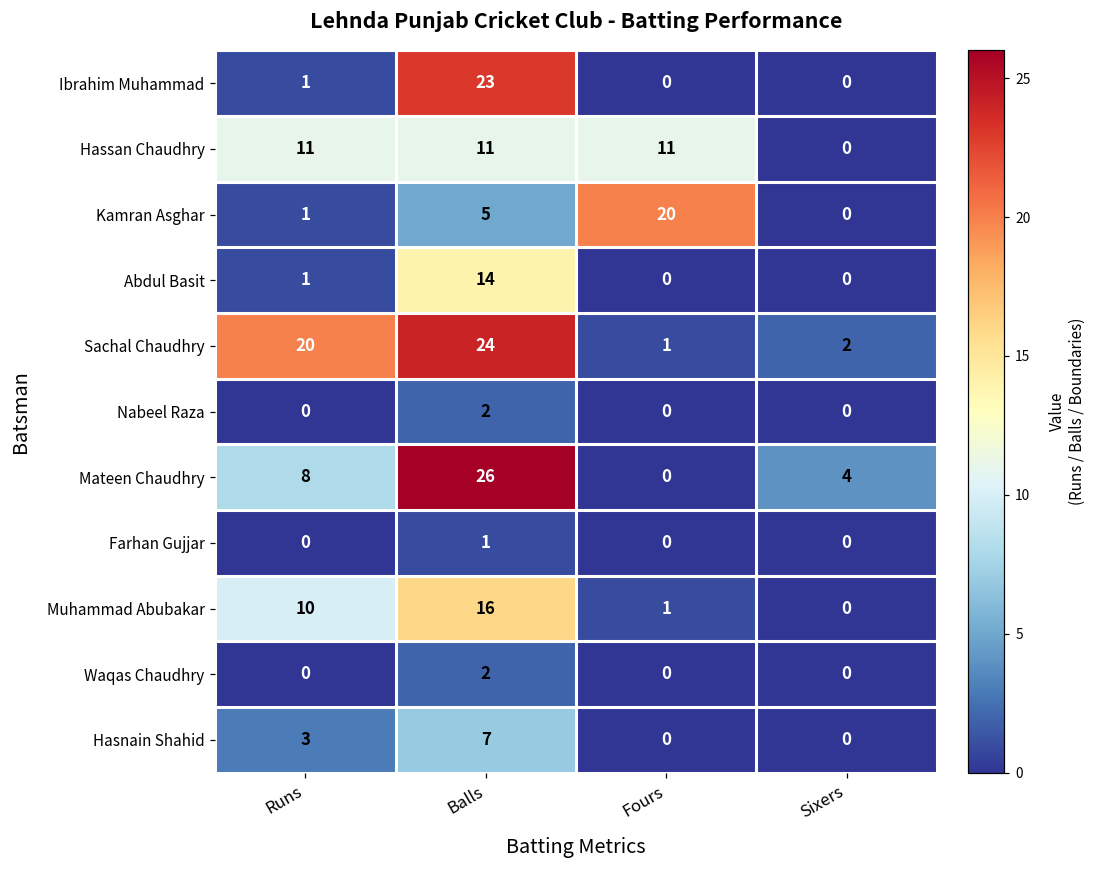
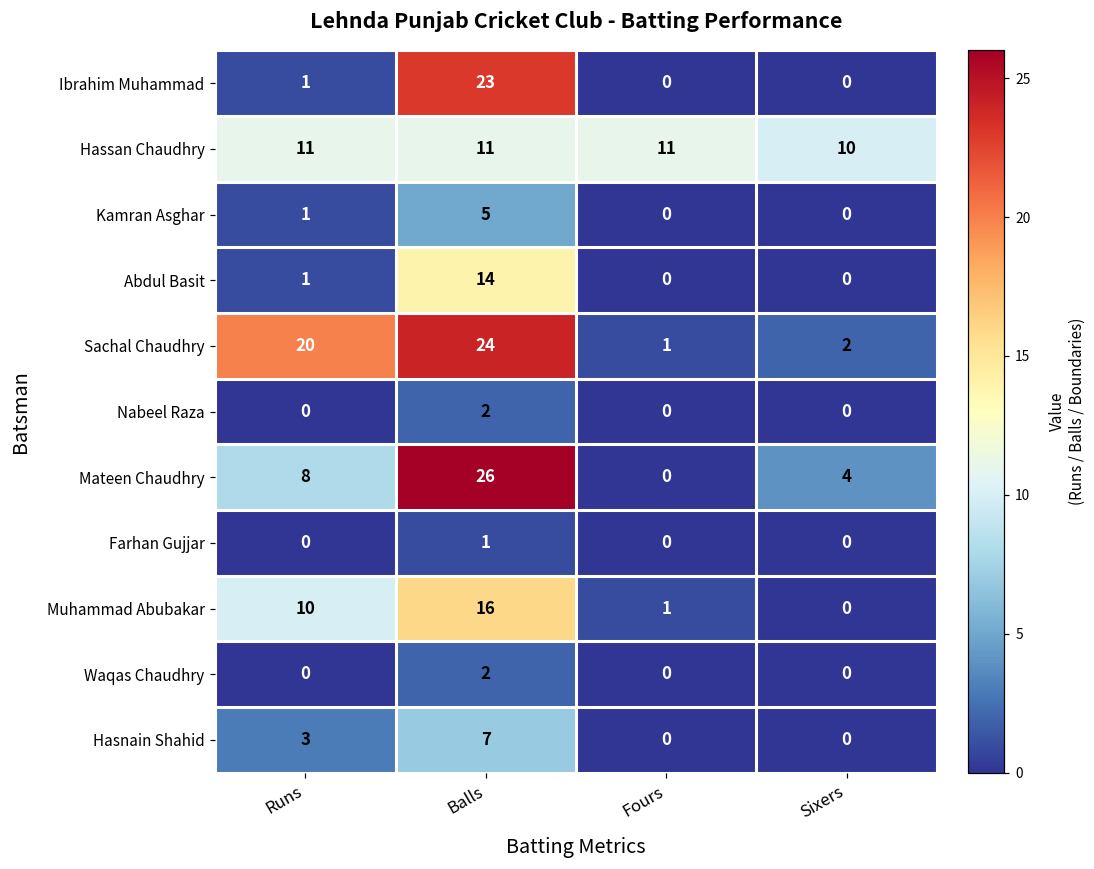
Hassan Chaudhry, Sixers: 0 -> 10
Kamran Asghar, Fours: 20 -> 0
